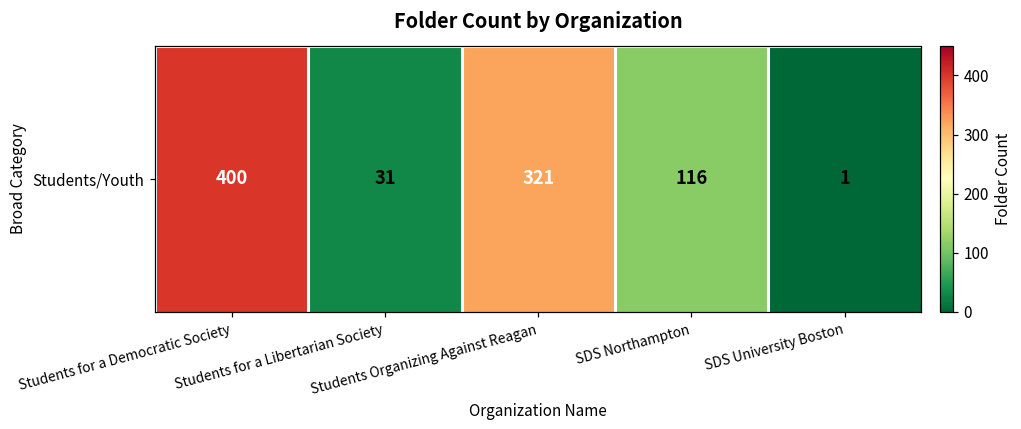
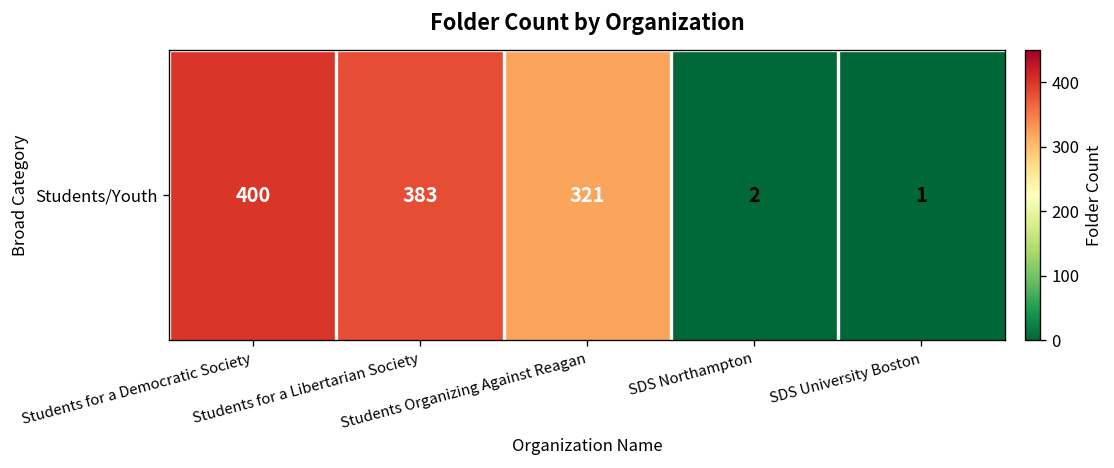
Students/Youth, Students for a Libertarian Society: 31 -> 383
Students/Youth, SDS Northampton: 116 -> 2
